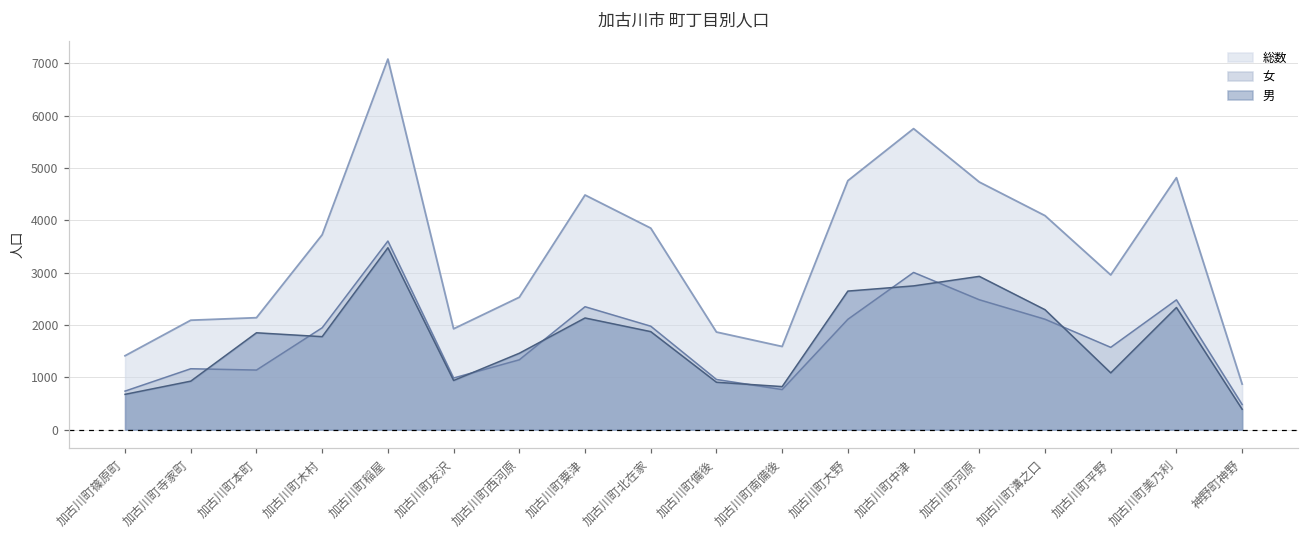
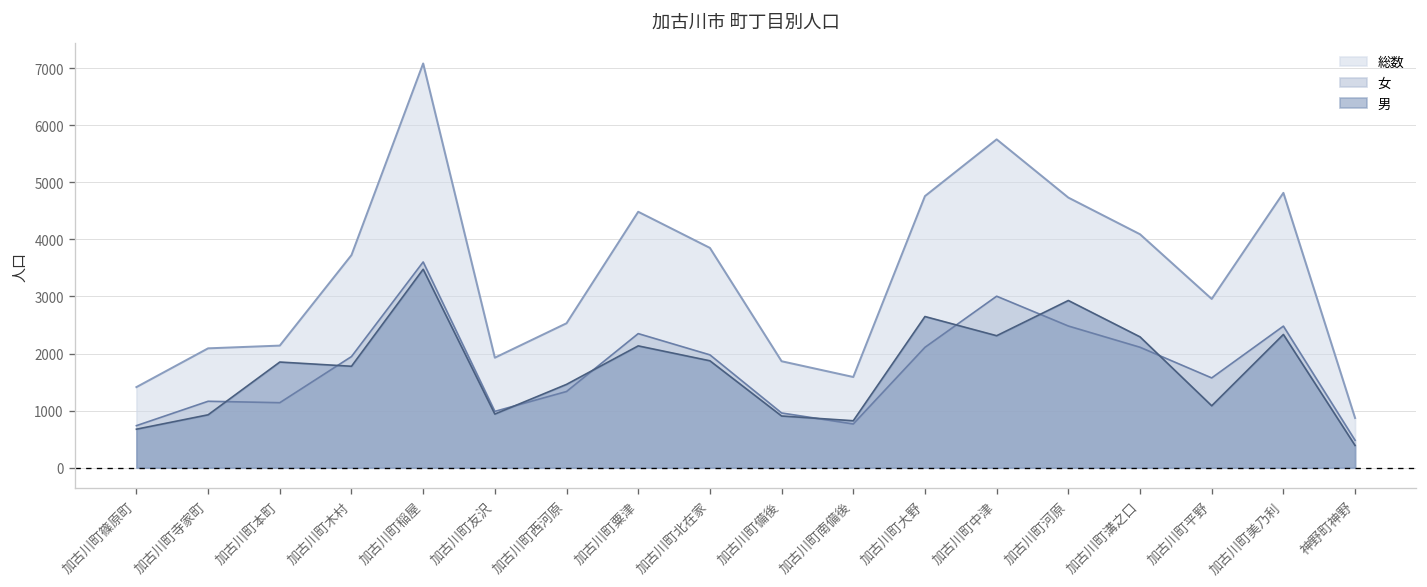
男, 加古川町中津: 2700 -> 2300
